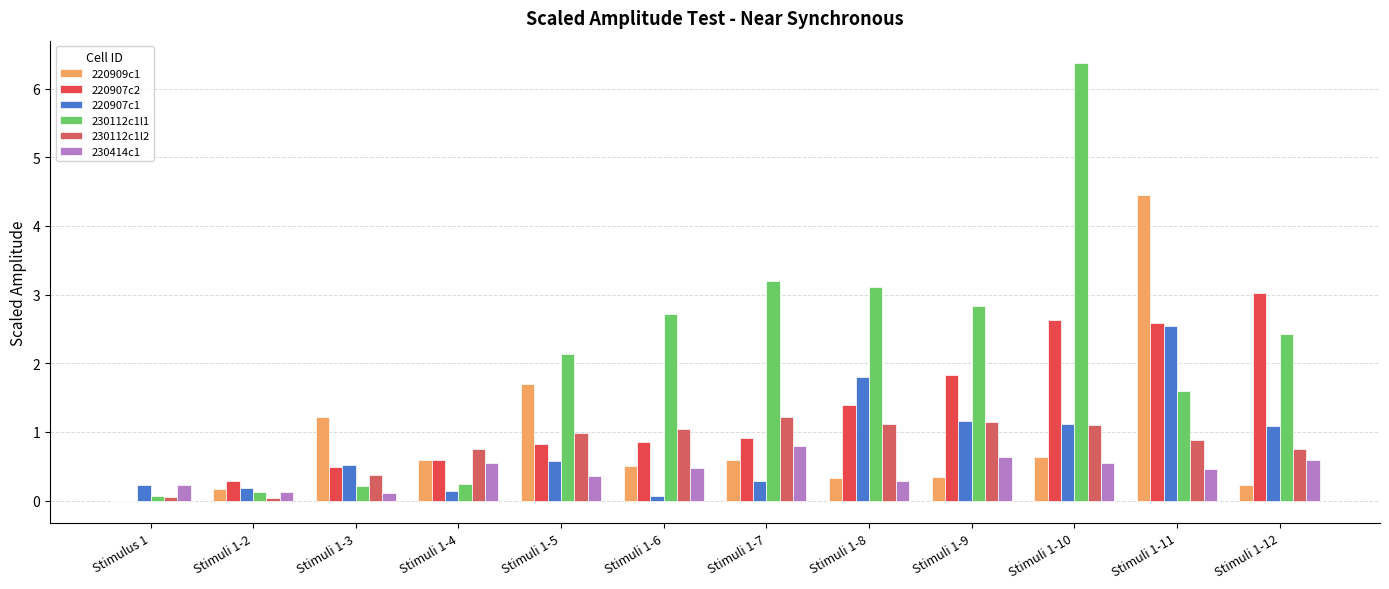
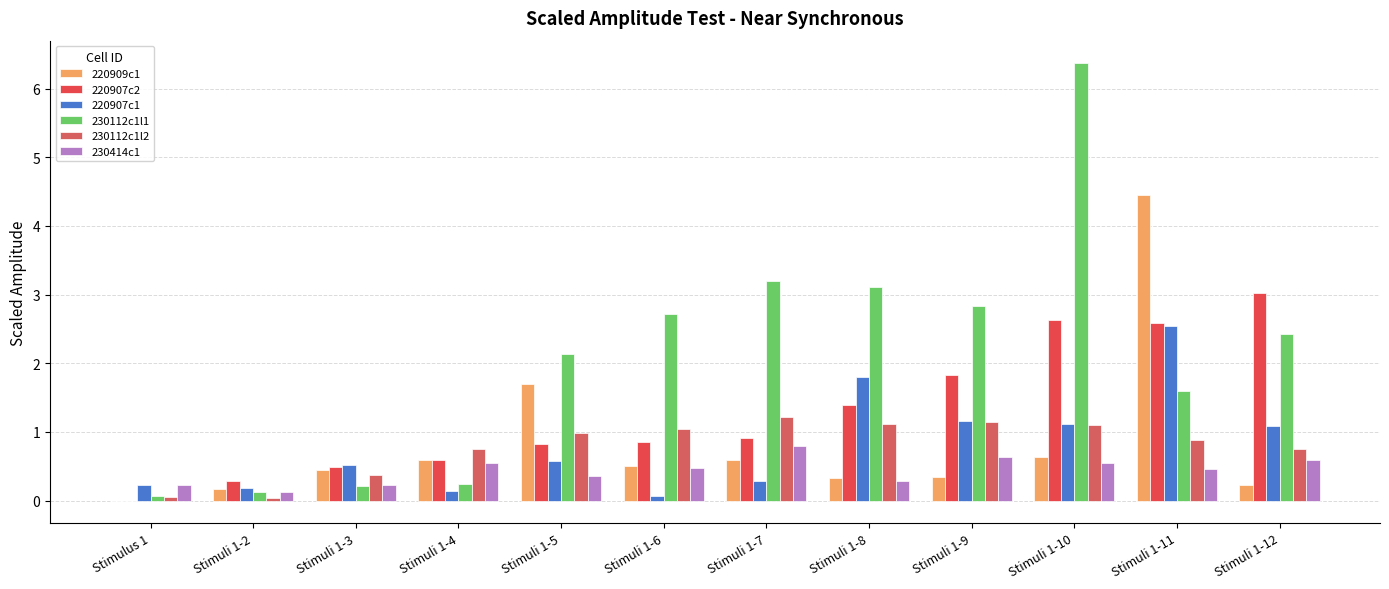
220909c1, Stimuli 1-3: 1.2 -> 0.4
230414c1, Stimuli 1-3: 0.1 -> 0.2
